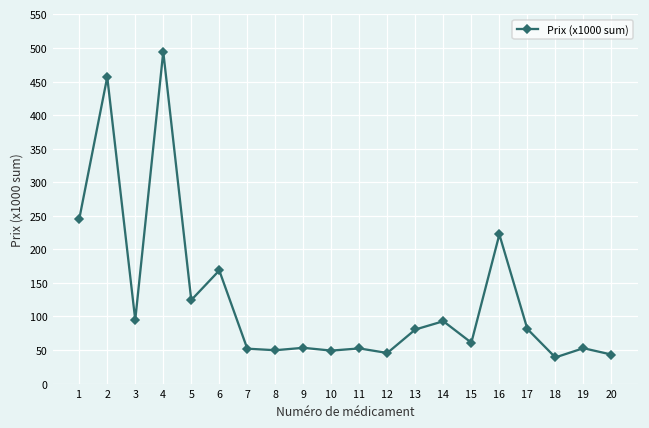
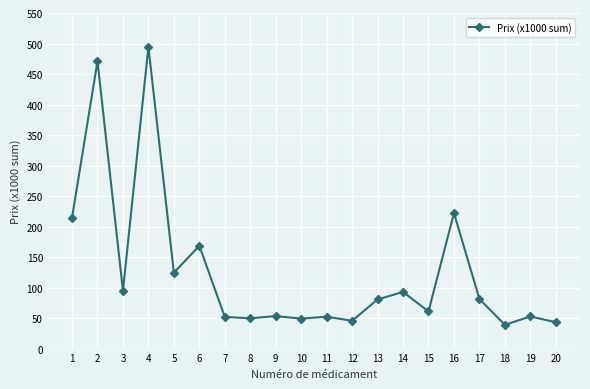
1: 240 -> 210
2: 460 -> 470
